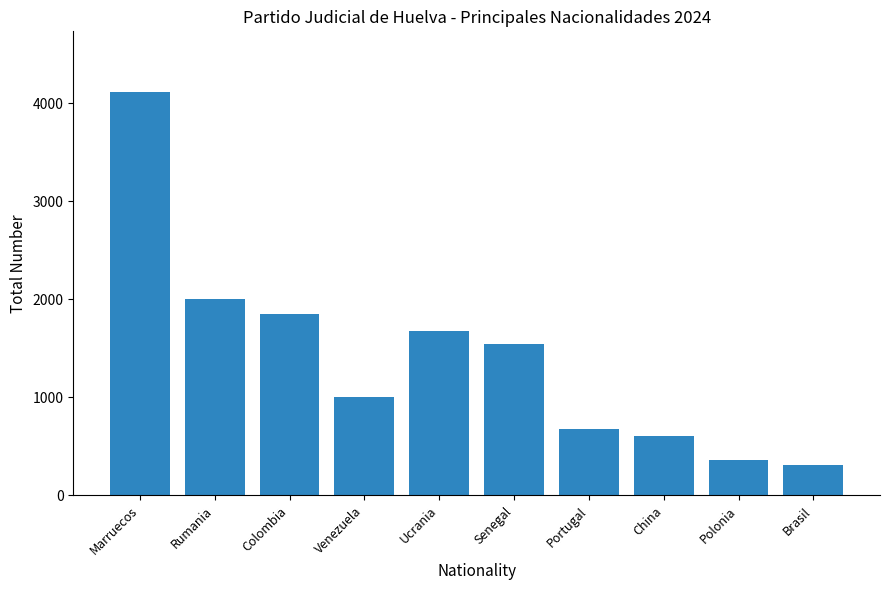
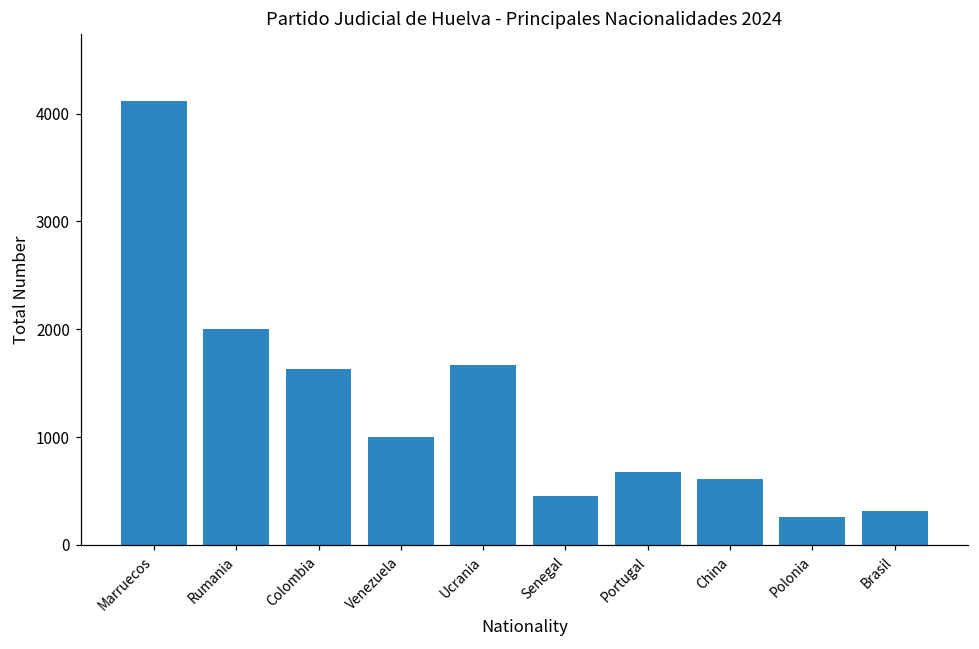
Colombia: 1800 -> 1600
Senegal: 1500 -> 500
Polonia: 400 -> 300
